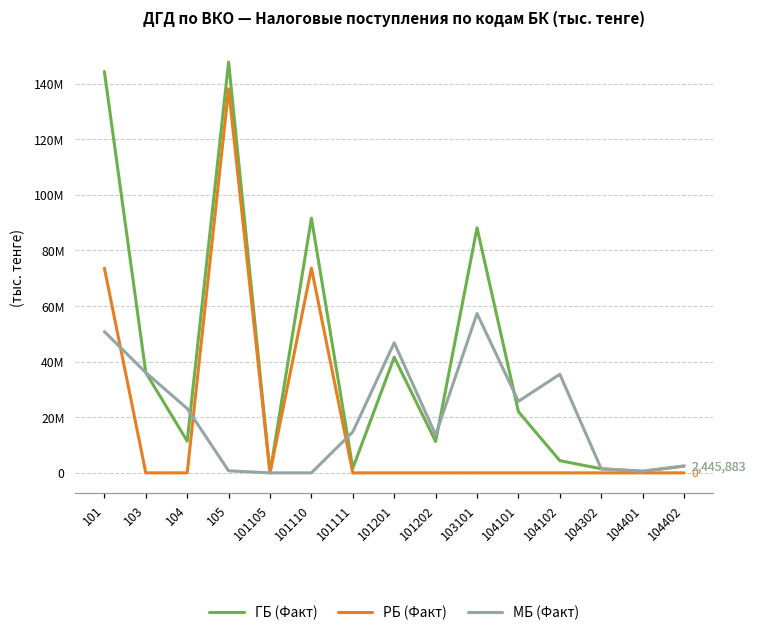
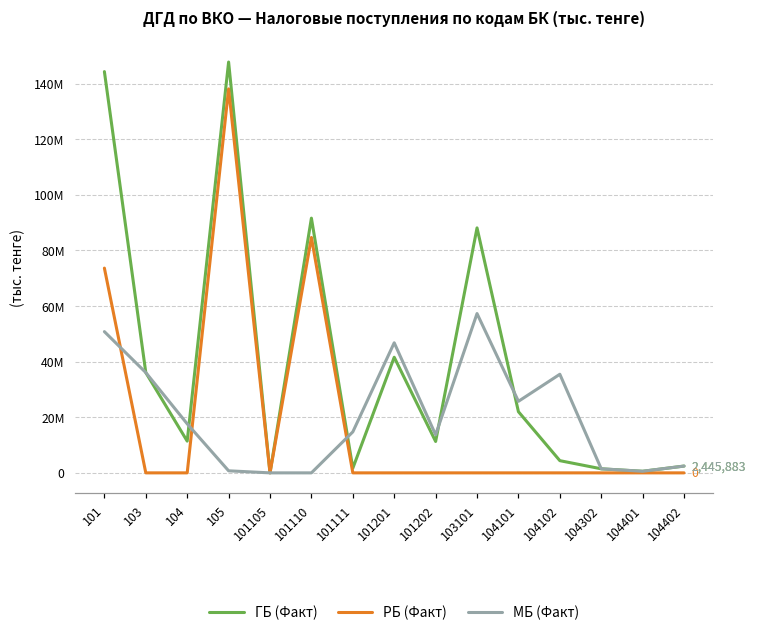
МБ (Факт), 104: 23000000 -> 18000000
РБ (Факт), 101110: 74000000 -> 85000000
